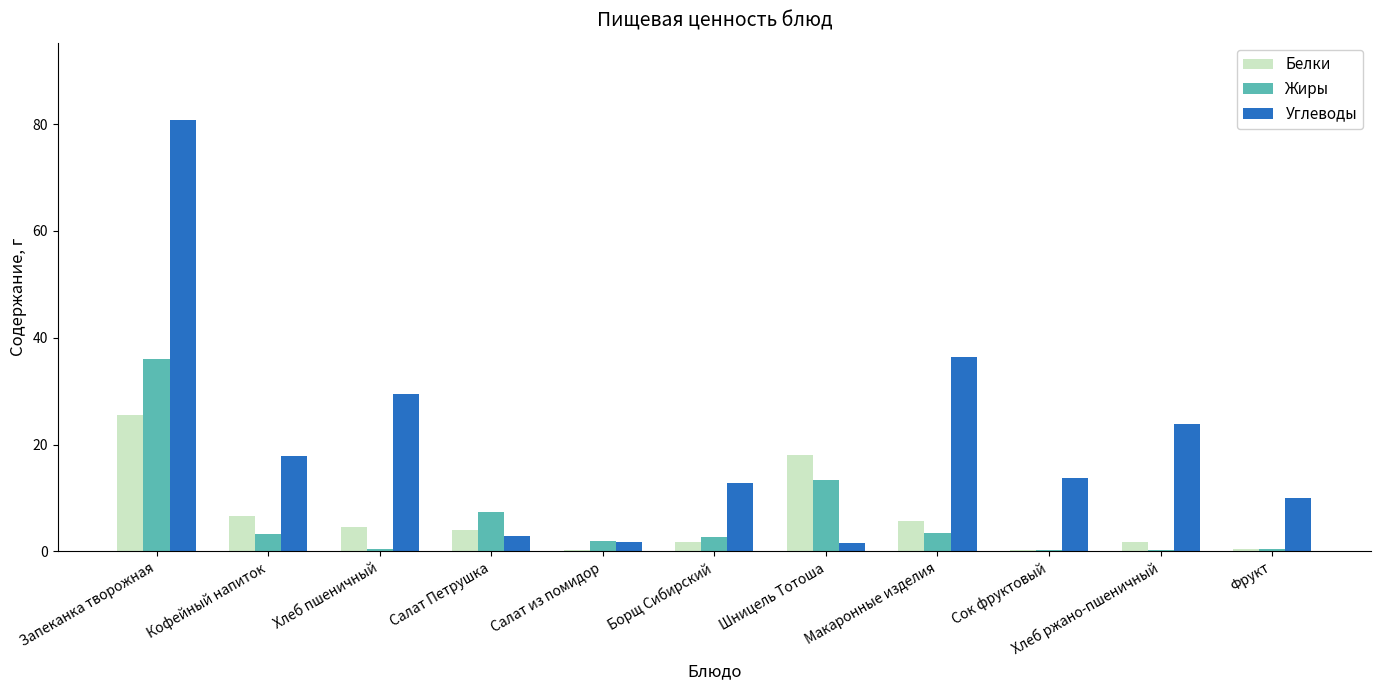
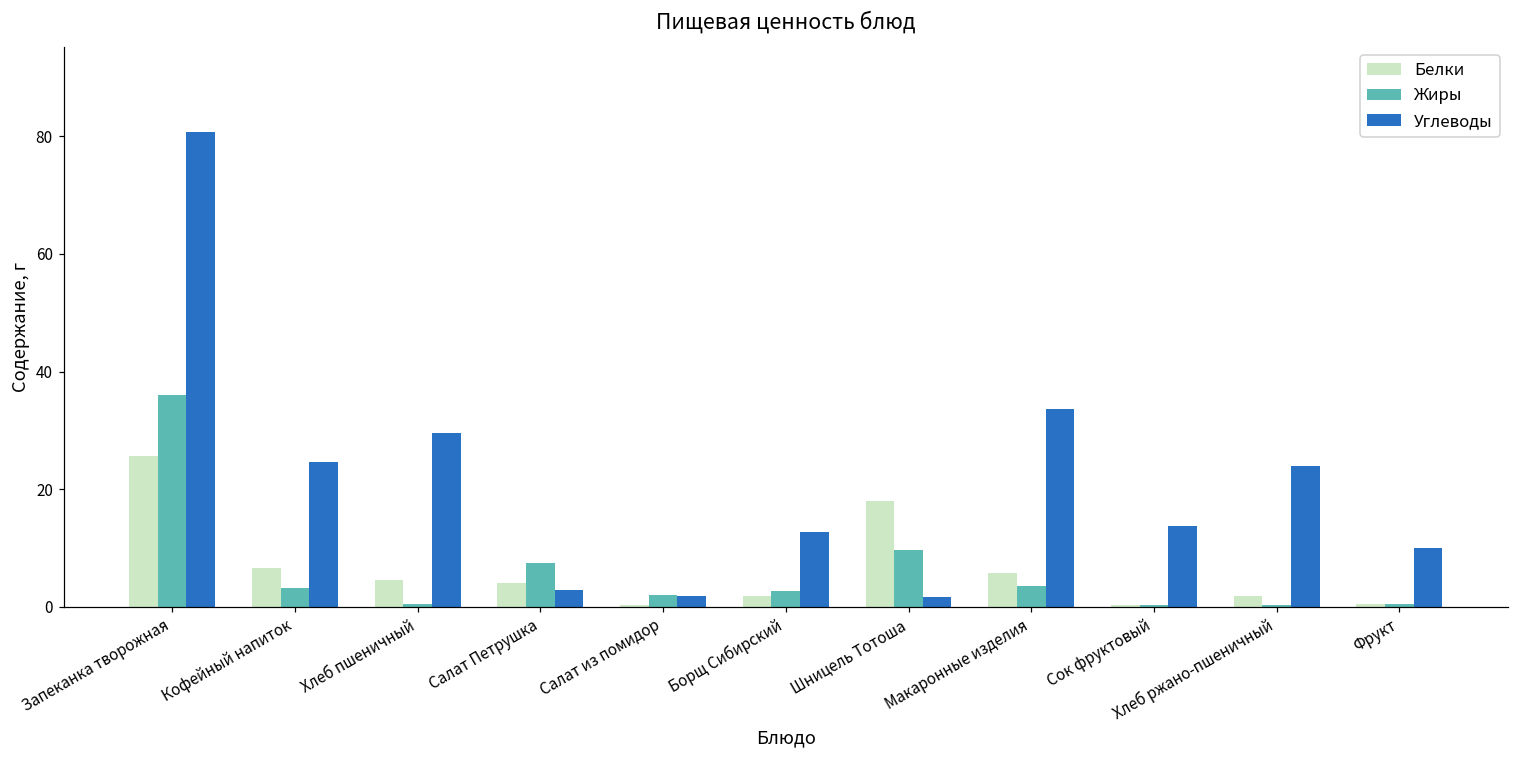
Углеводы, Кофейный напиток: 18 -> 25
Жиры, Шницель Тотоша: 13 -> 10
Углеводы, Макаронные изделия: 36 -> 34
